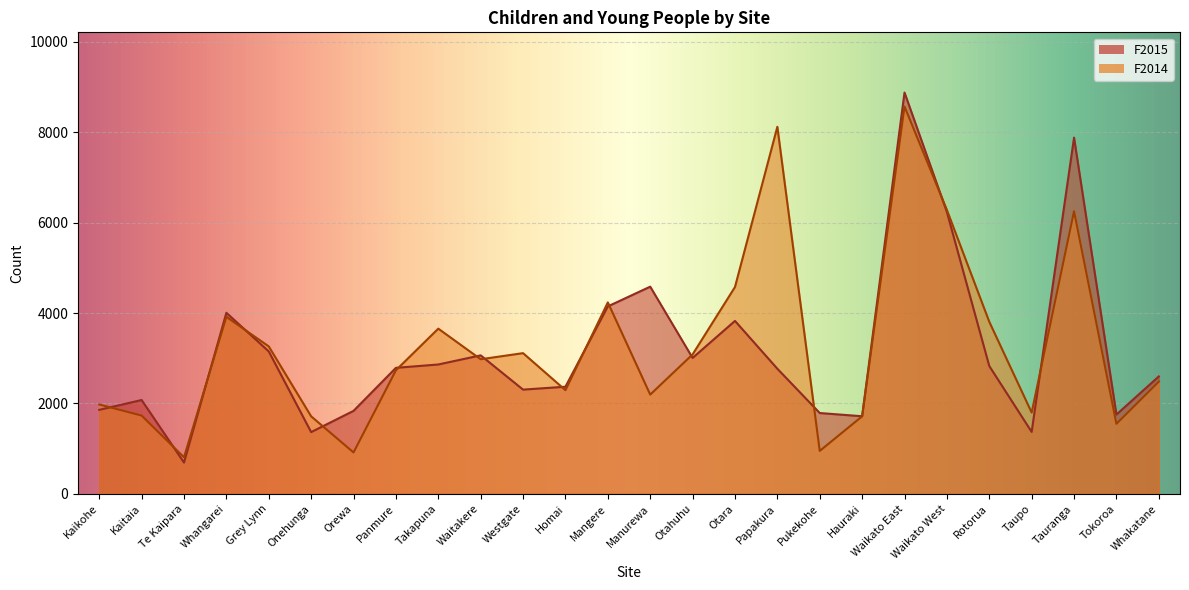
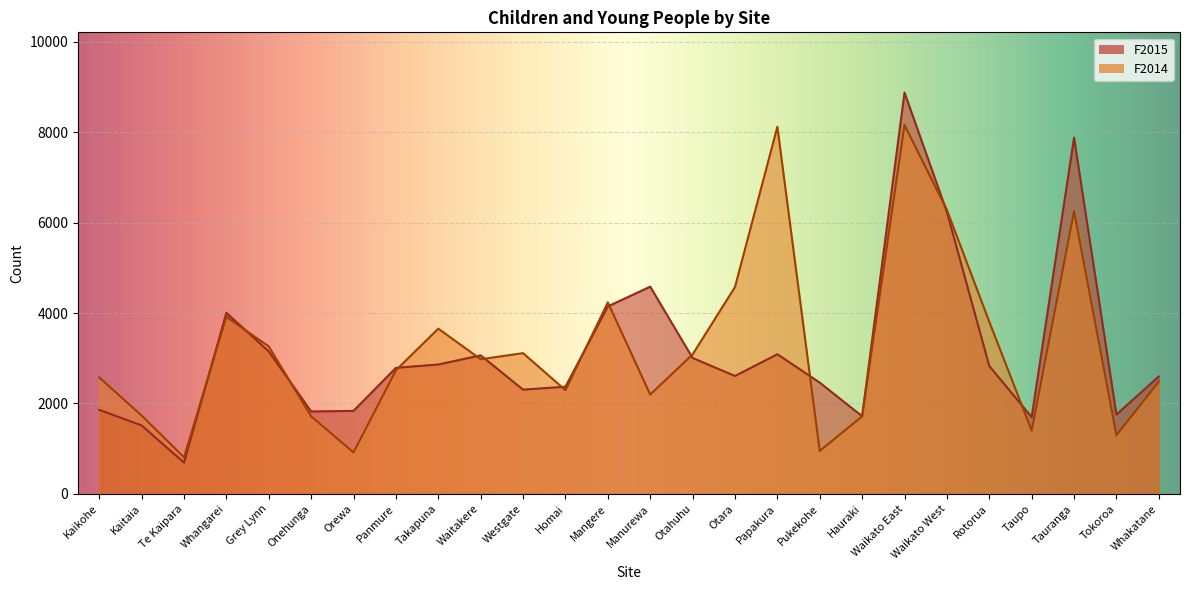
F2014, Kaikohe: 2000 -> 2600
F2015, Kaitaia: 2100 -> 1500
F2015, Onehunga: 1400 -> 1800
F2015, Otara: 3800 -> 2600
F2015, Papakura: 2800 -> 3100
F2015, Pukekohe: 1800 -> 2500
F2014, Waikato East: 8600 -> 8200
F2015, Taupo: 1400 -> 1700
F2014, Taupo: 1800 -> 1400
F2014, Tokoroa: 1500 -> 1300
